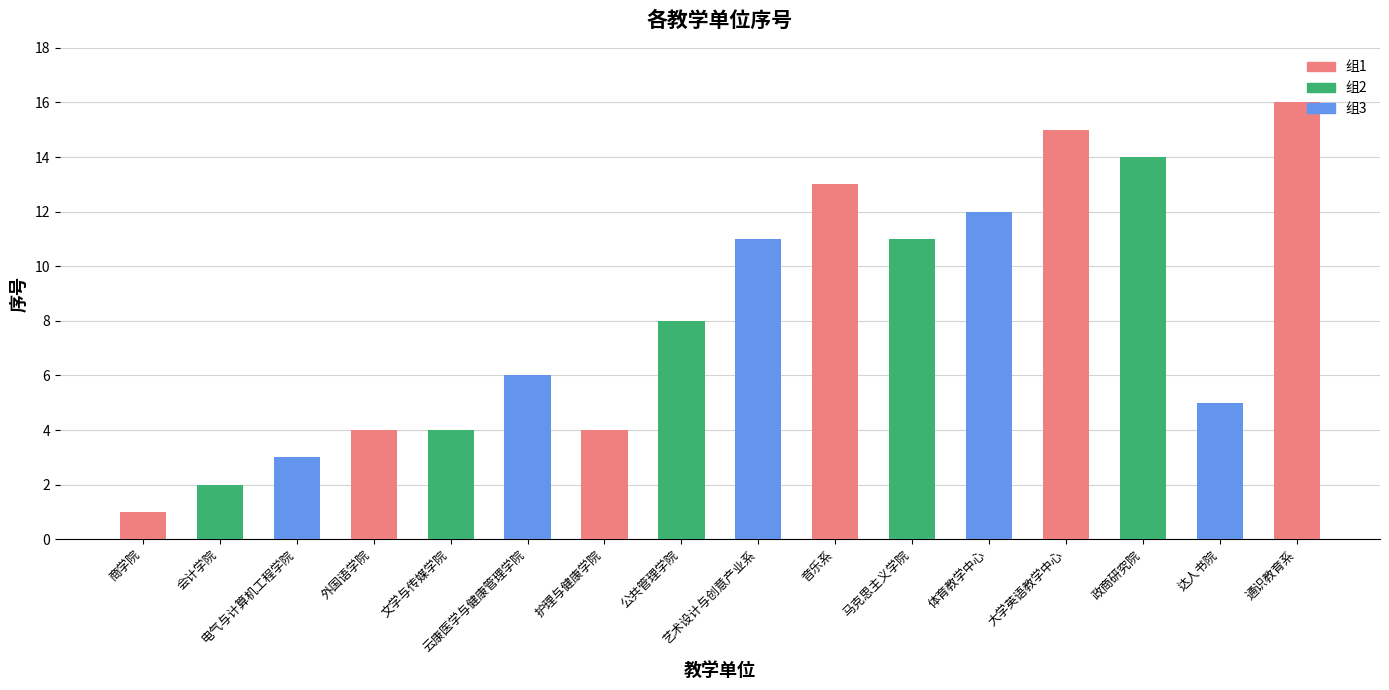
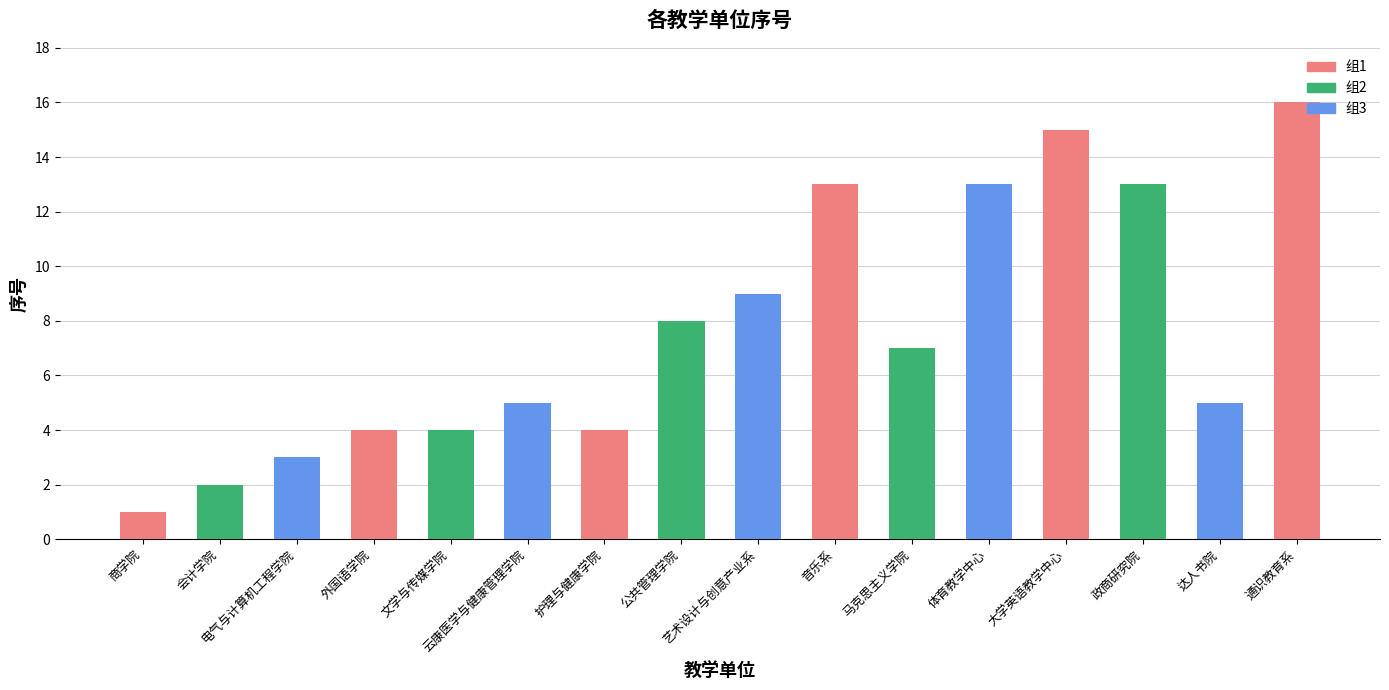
云康医学与健康管理学院: 6 -> 5
艺术设计与创意产业系: 11 -> 9
马克思主义学院: 11 -> 7
体育教学中心: 12 -> 13
政商研究院: 14 -> 13
